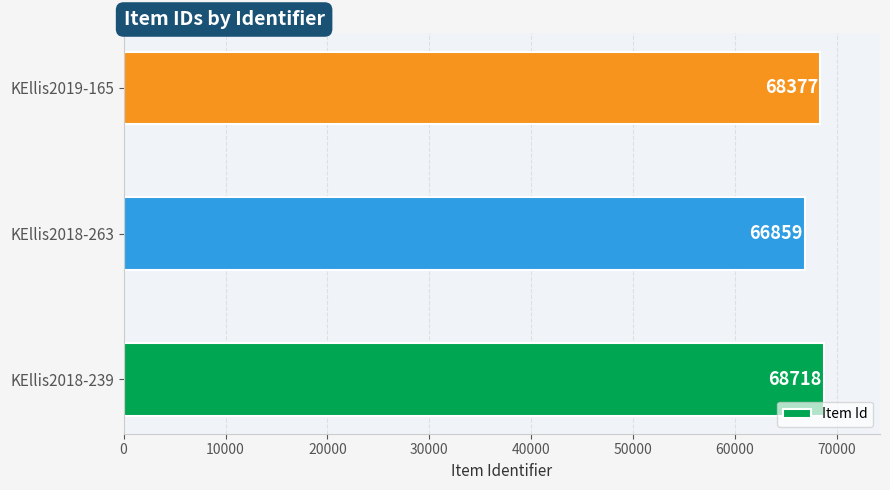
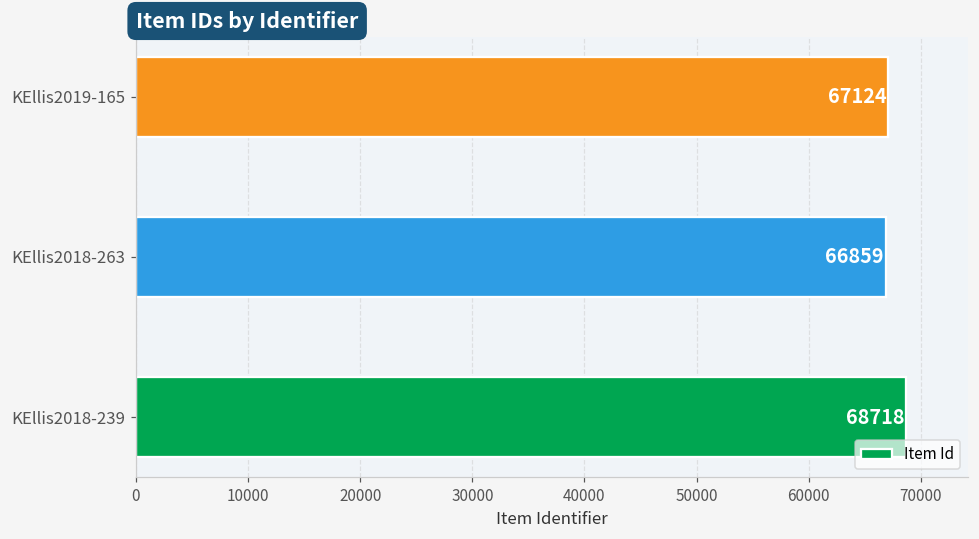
KEllis2019-165: 68377 -> 67124
